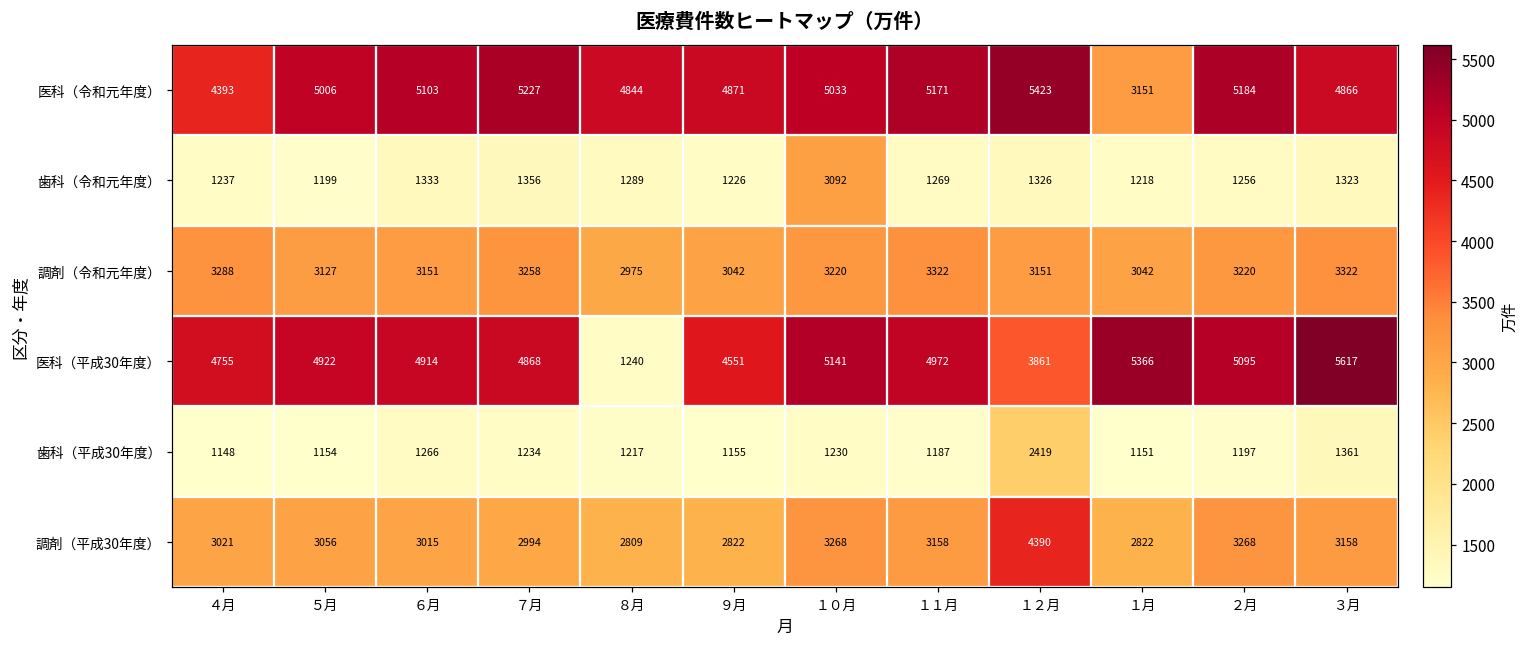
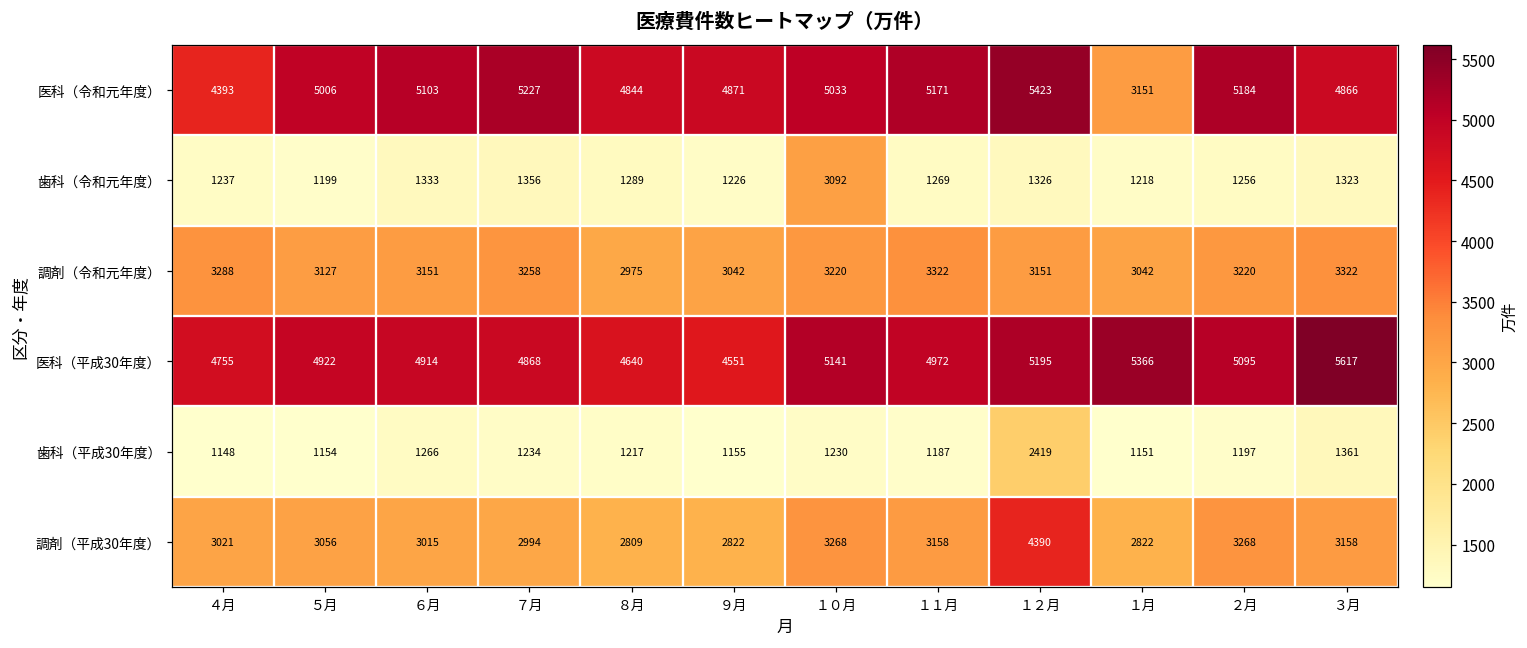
医科（平成30年度）, ８月: 1240 -> 4640
医科（平成30年度）, １２月: 3861 -> 5195
